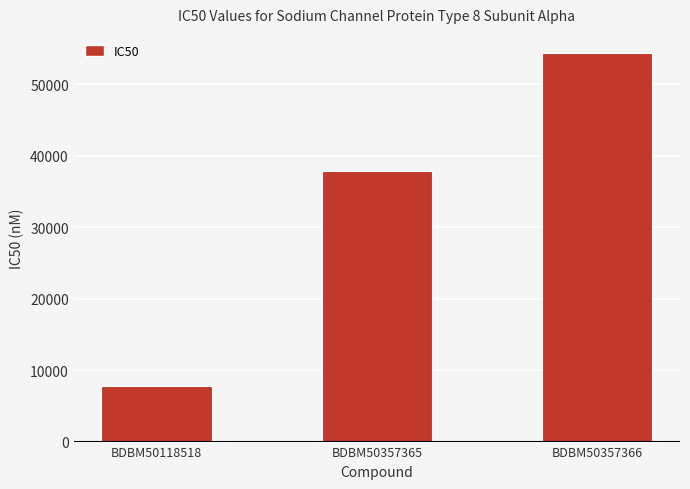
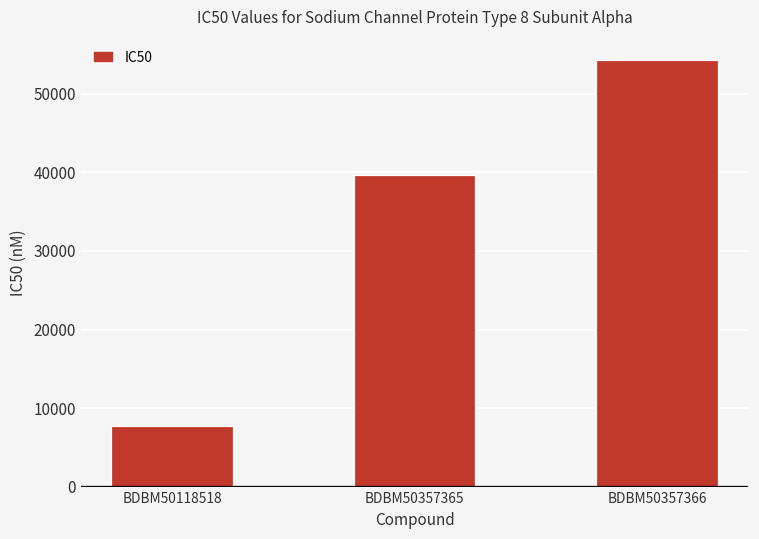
BDBM50357365: 38000 -> 40000
